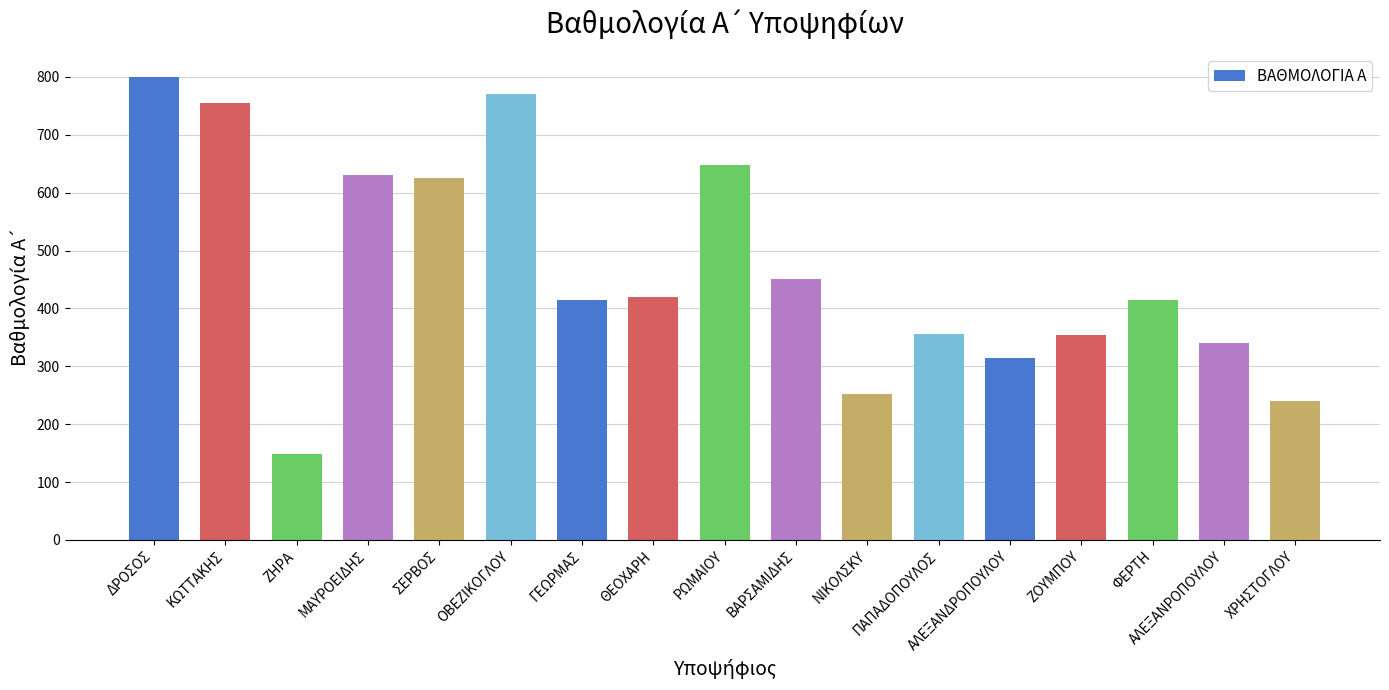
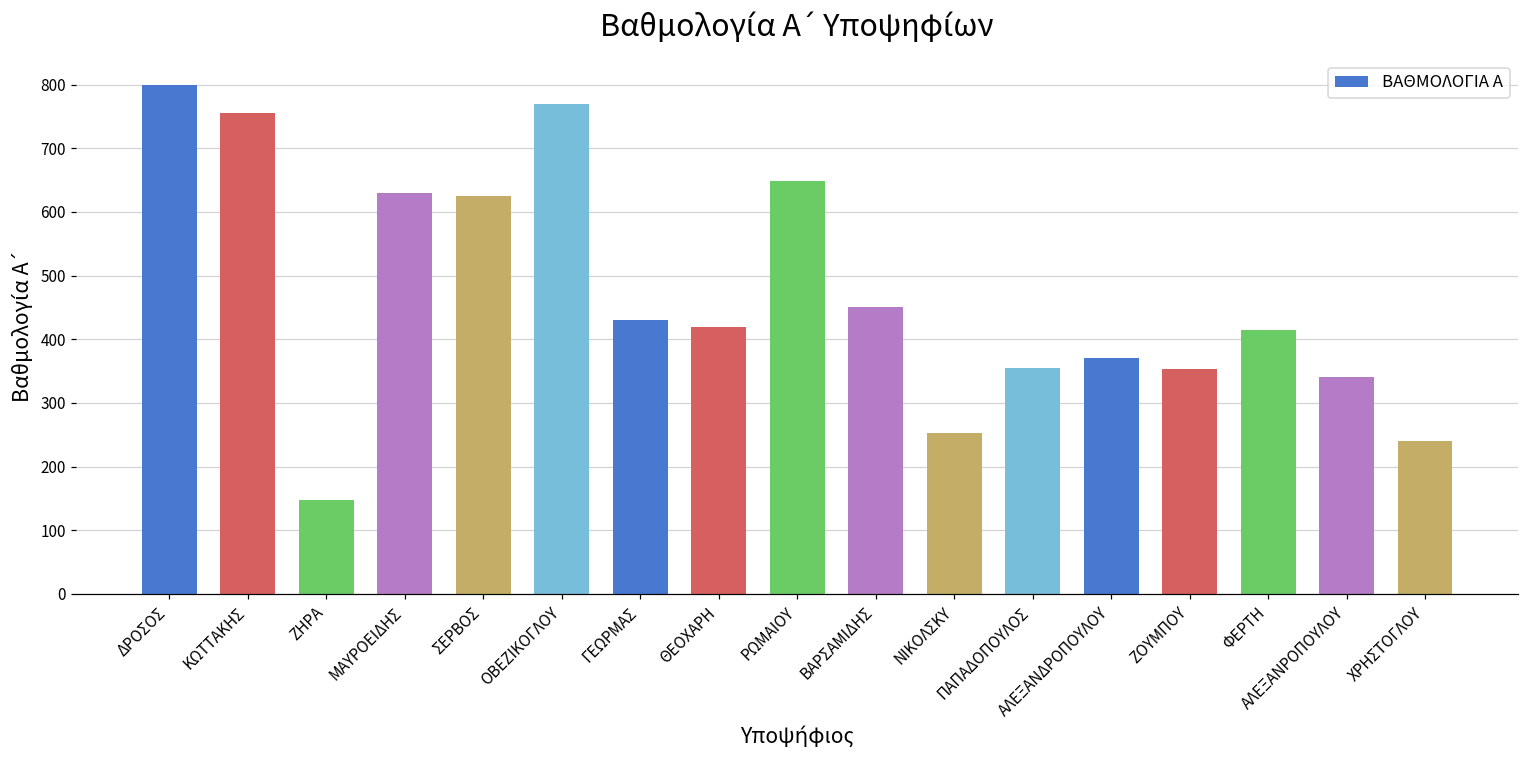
ΓΕΩΡΜΑΣ: 420 -> 430
ΑΛΕΞΑΝΔΡΟΠΟΥΛΟΥ: 320 -> 370
